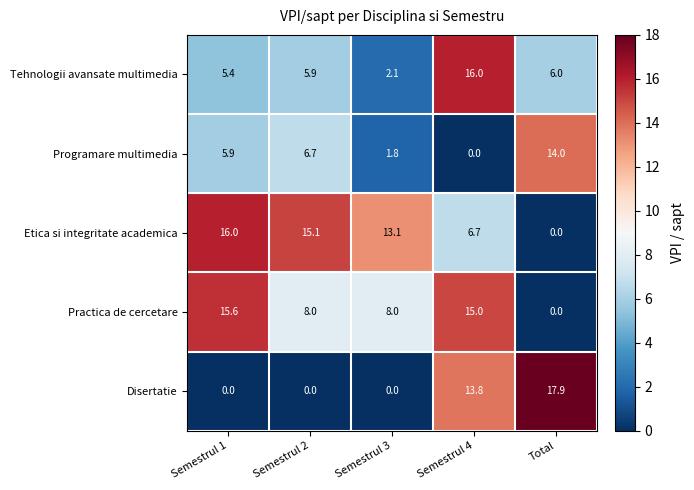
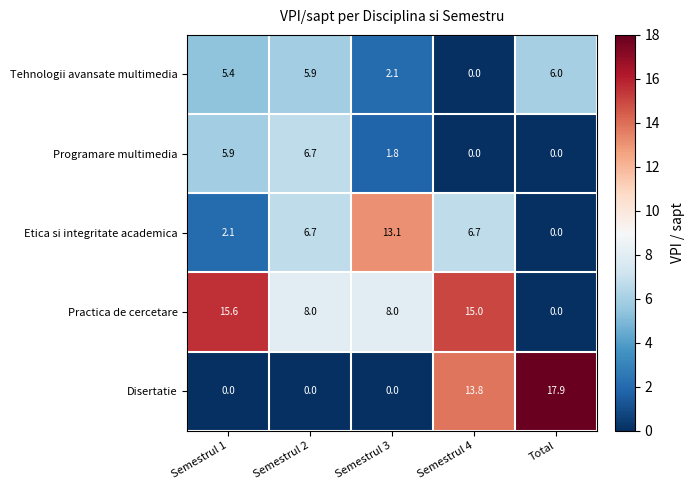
Tehnologii avansate multimedia, Semestrul 4: 16.0 -> 0.0
Programare multimedia, Total: 14.0 -> 0.0
Etica si integritate academica, Semestrul 1: 16.0 -> 2.1
Etica si integritate academica, Semestrul 2: 15.1 -> 6.7
